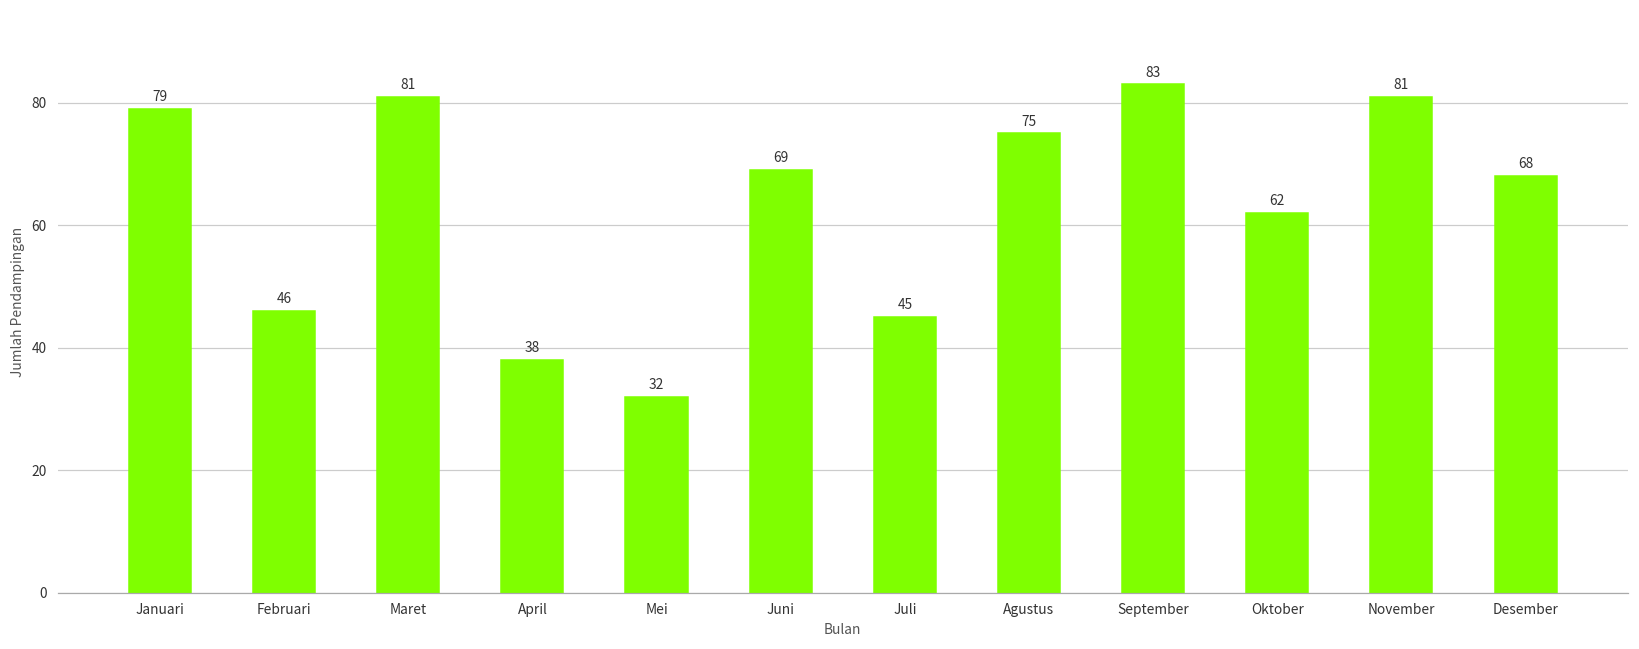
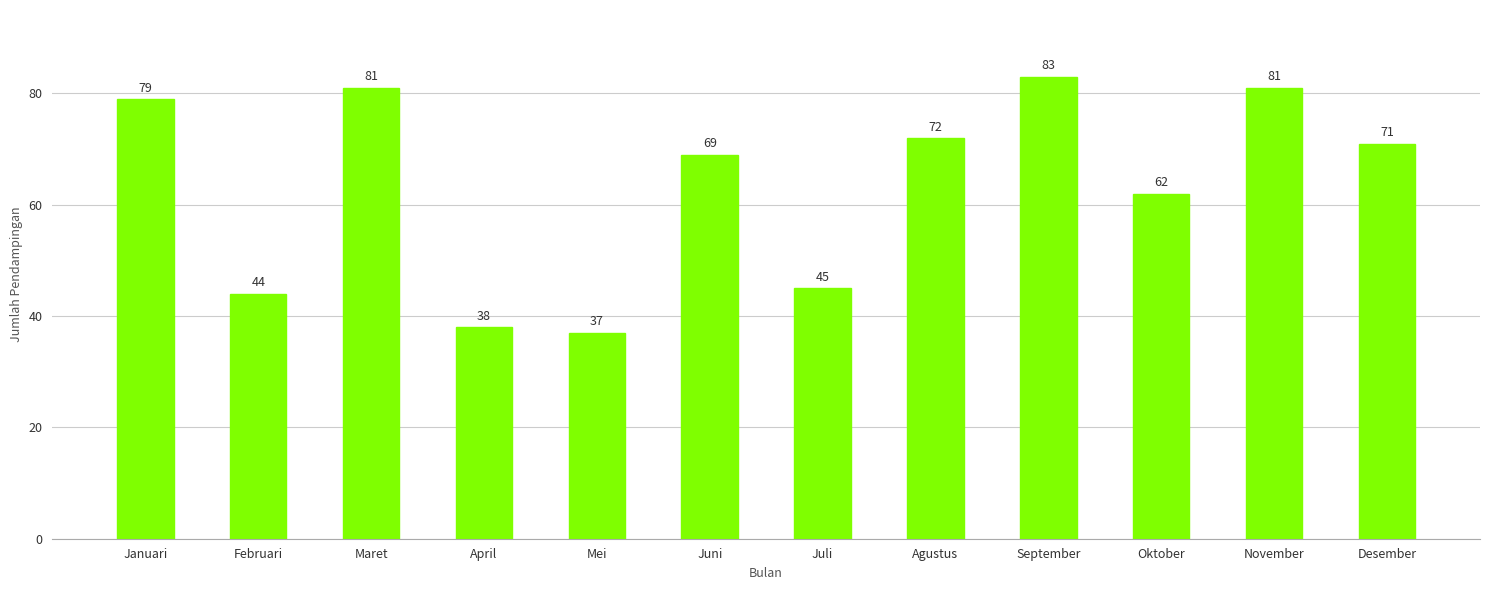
Februari: 46 -> 44
Mei: 32 -> 37
Agustus: 75 -> 72
Desember: 68 -> 71
